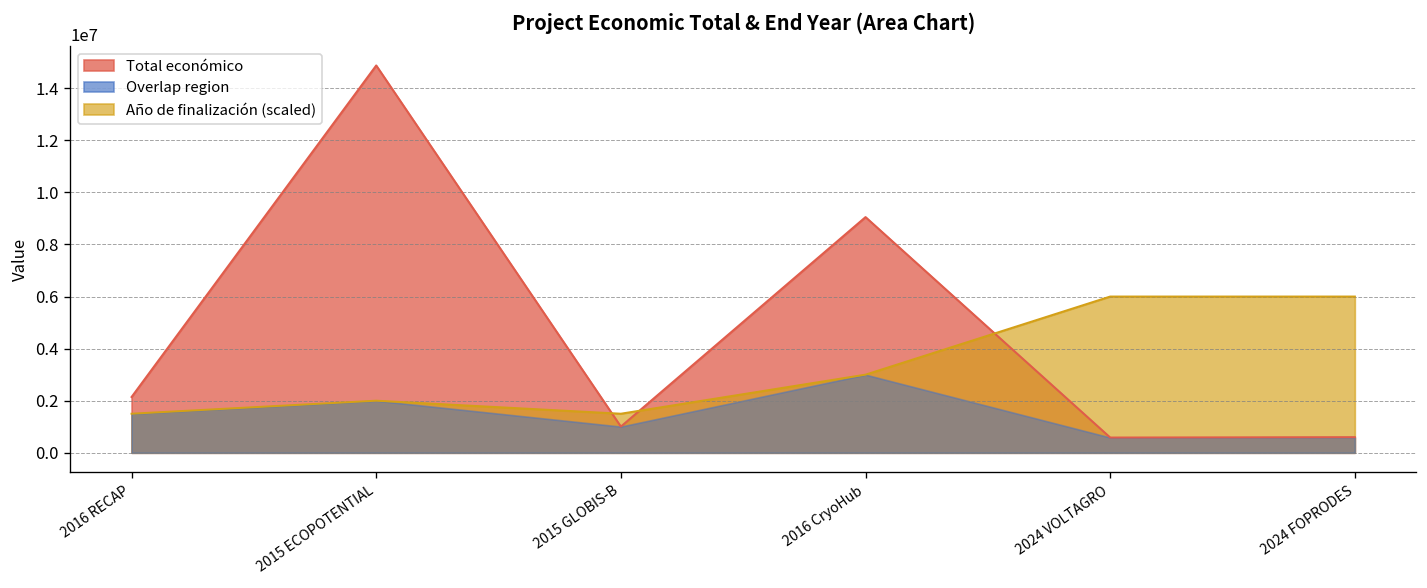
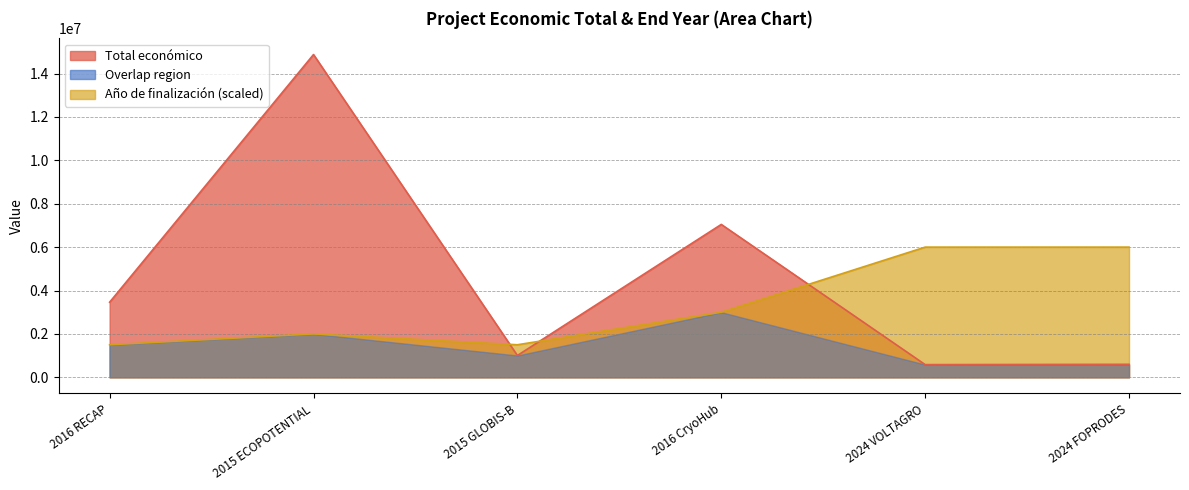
Total económico, 2016 RECAP: 2100000 -> 3500000
Total económico, 2016 CryoHub: 9100000 -> 7000000
